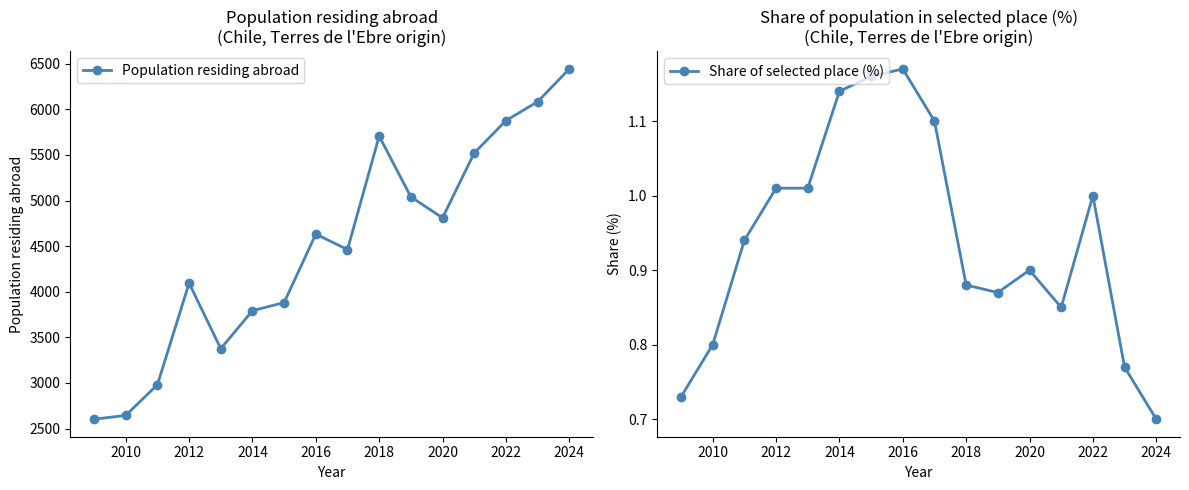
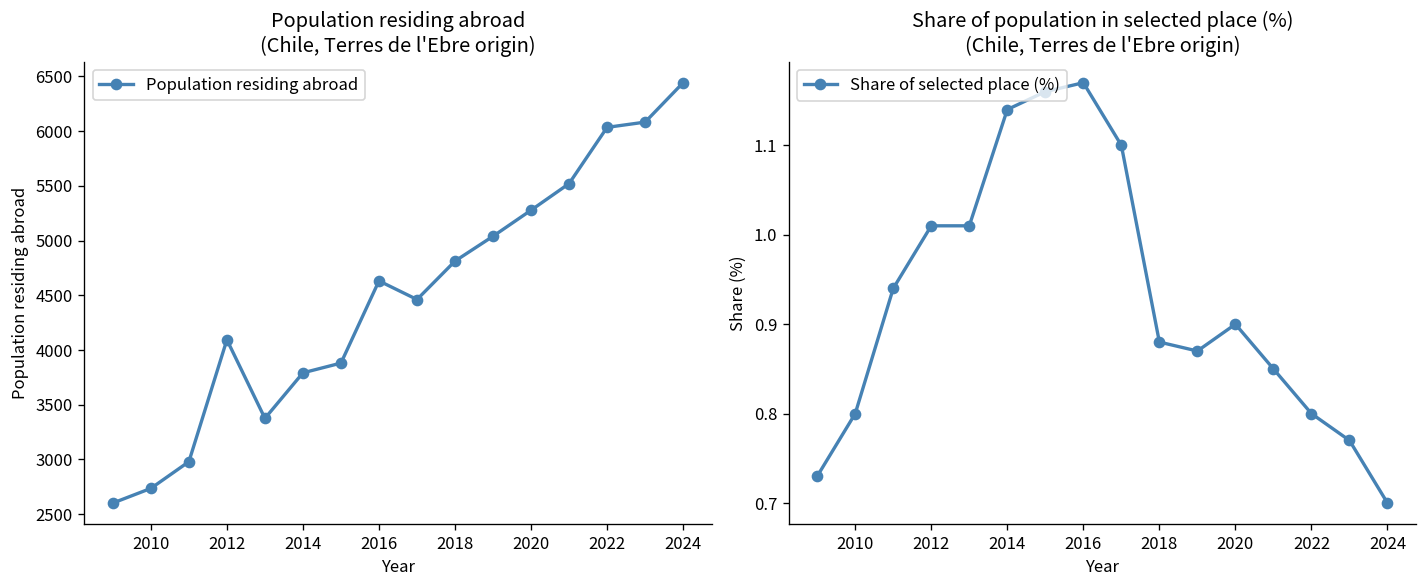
Population residing abroad (Chile, Terres de l'Ebre origin), 2010: 2600 -> 2700
Population residing abroad (Chile, Terres de l'Ebre origin), 2018: 5700 -> 4800
Population residing abroad (Chile, Terres de l'Ebre origin), 2020: 4800 -> 5300
Population residing abroad (Chile, Terres de l'Ebre origin), 2022: 5900 -> 6000
Share of population in selected place (%) (Chile, Terres de l'Ebre origin), 2022: 1.0 -> 0.8
